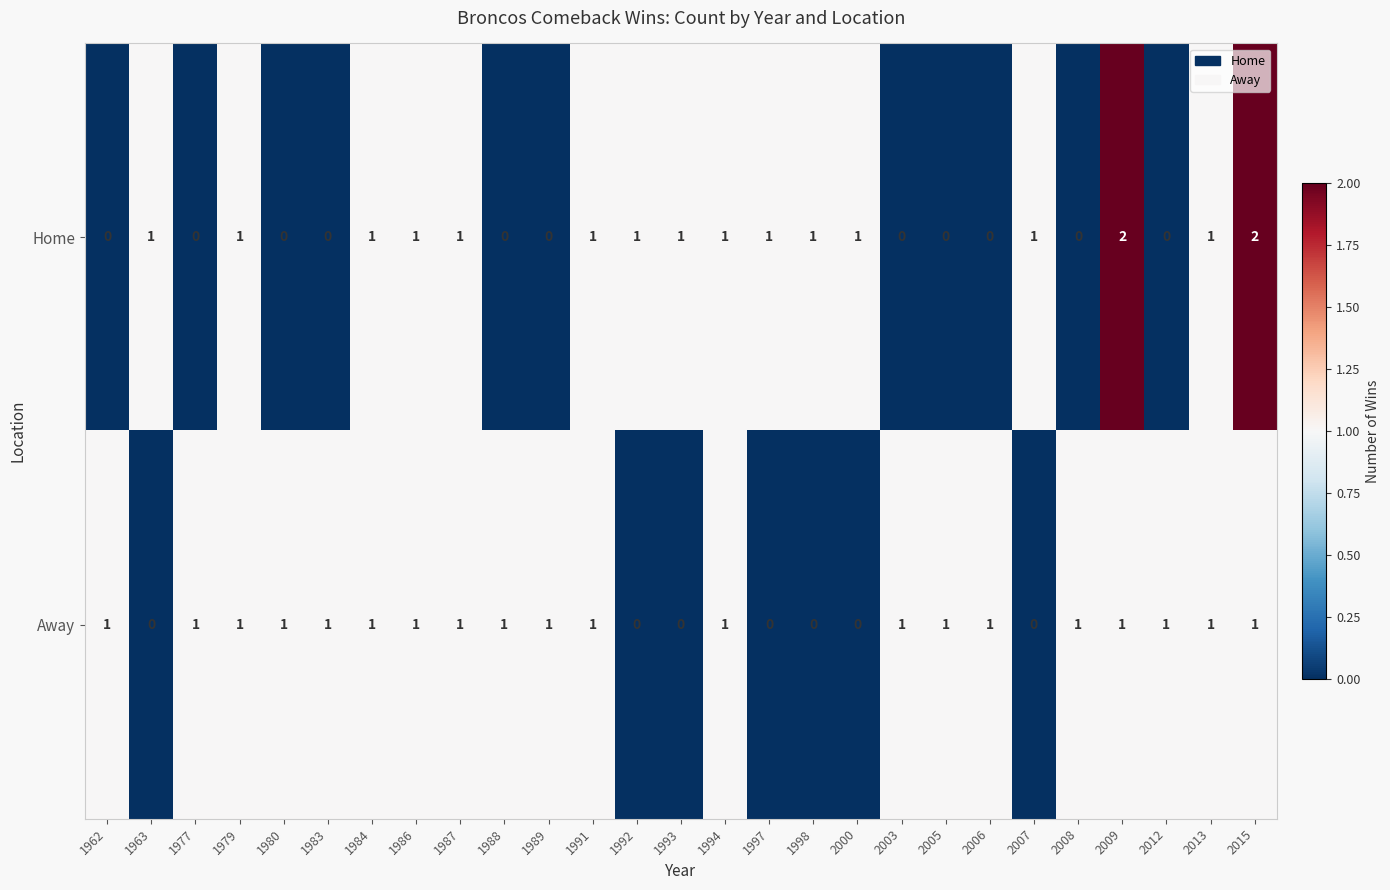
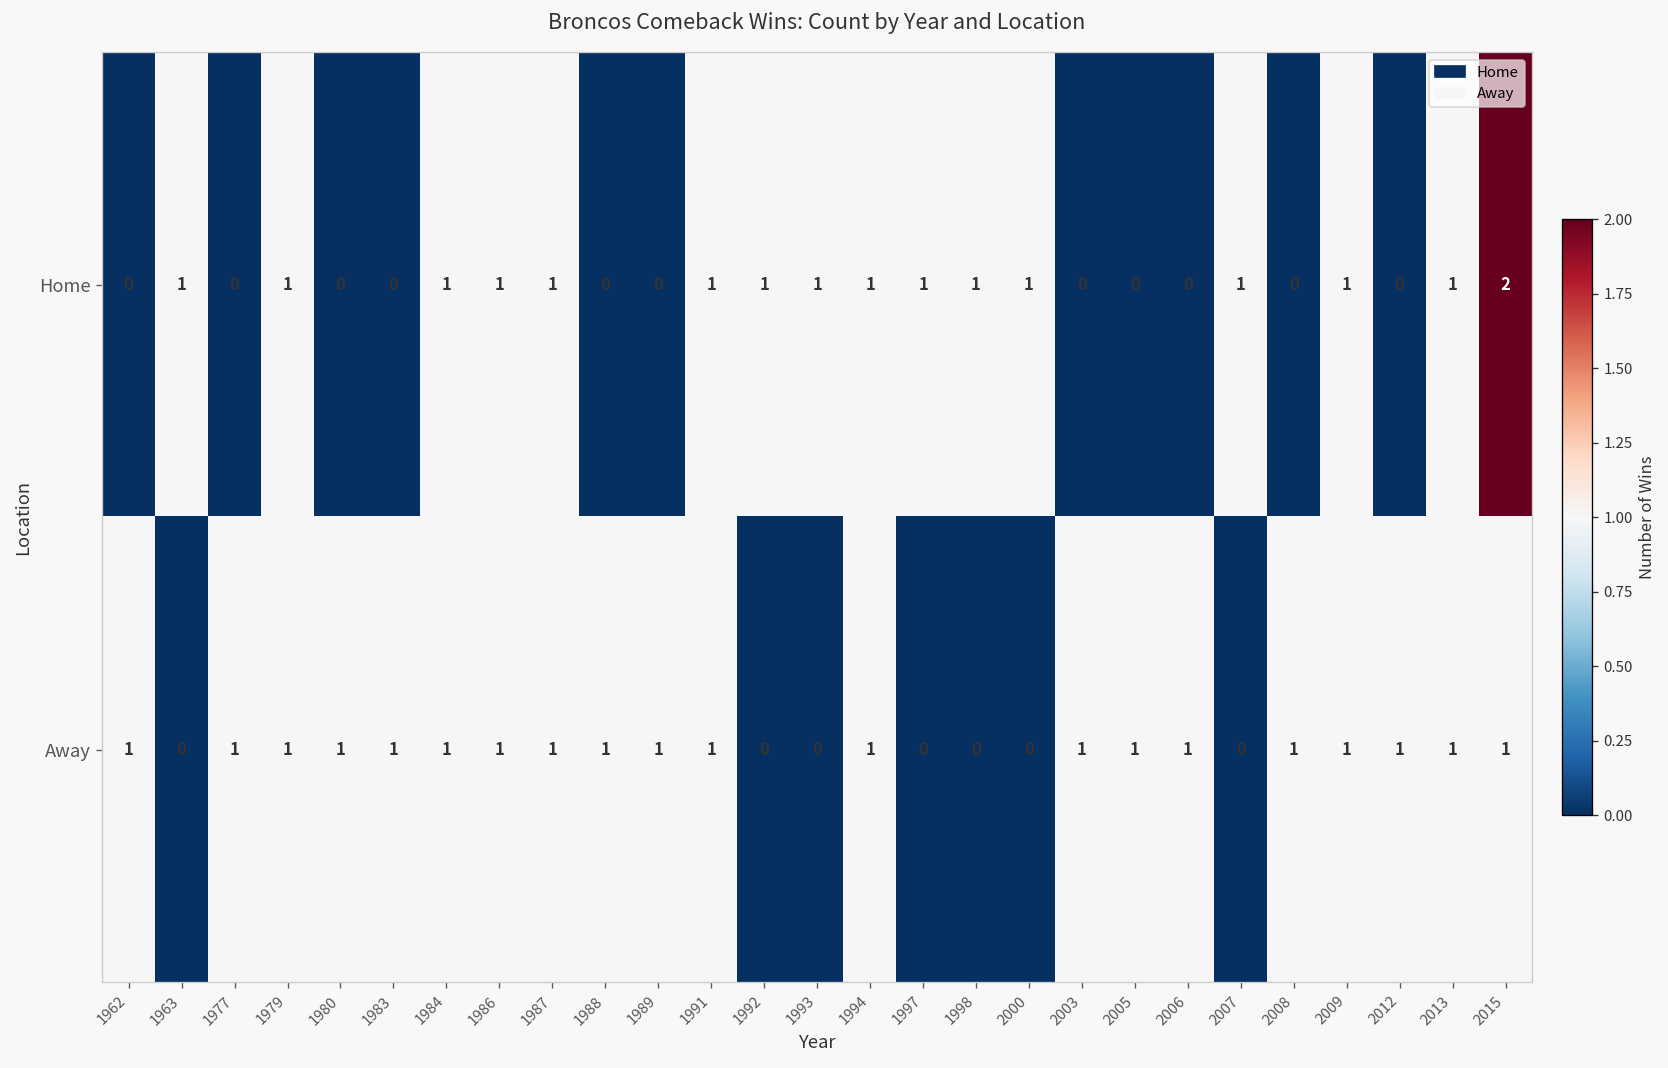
Home, 2009: 2 -> 1
